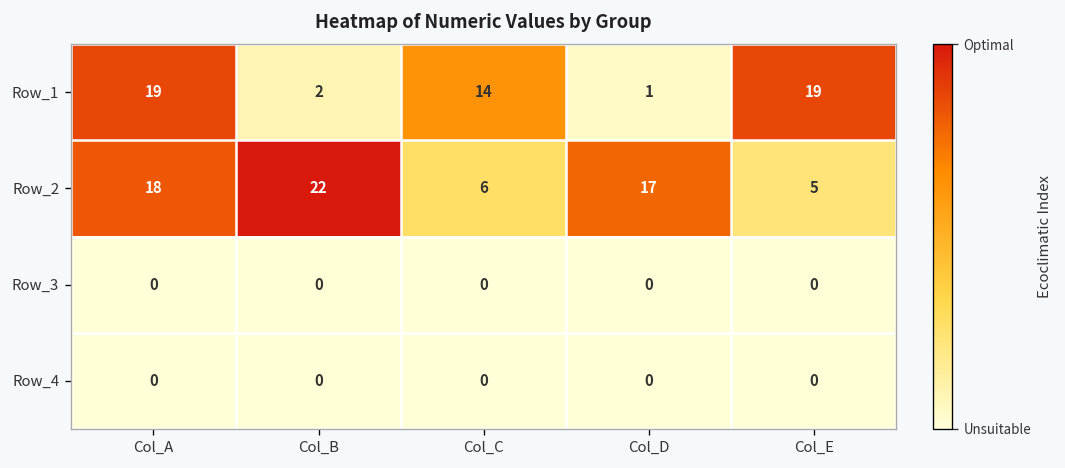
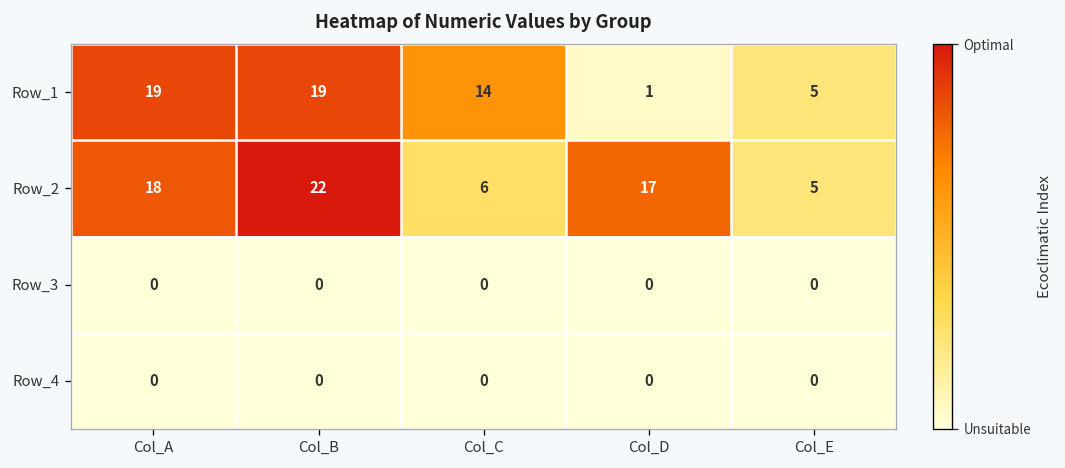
Row_1, Col_B: 2 -> 19
Row_1, Col_E: 19 -> 5
